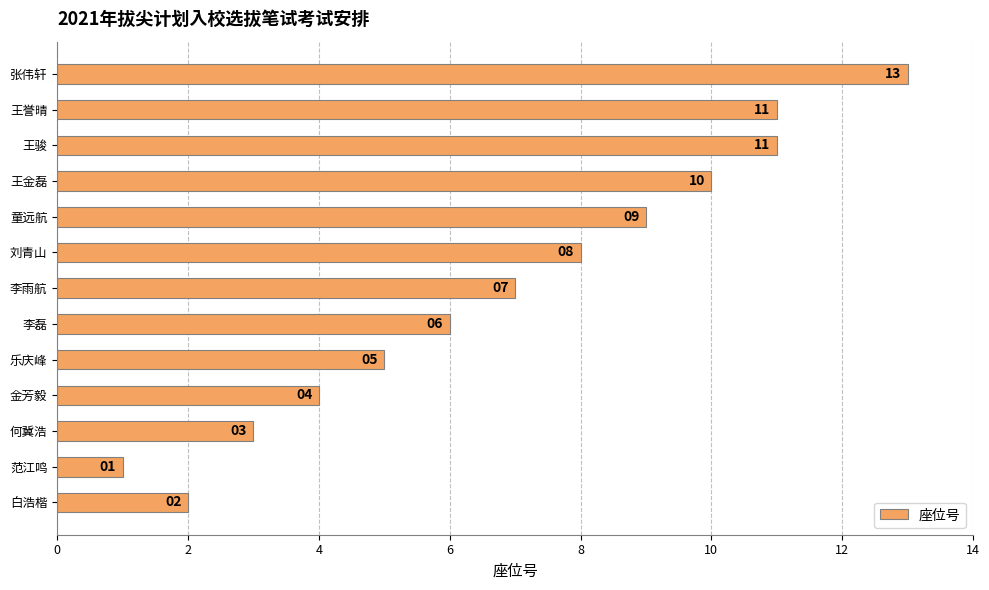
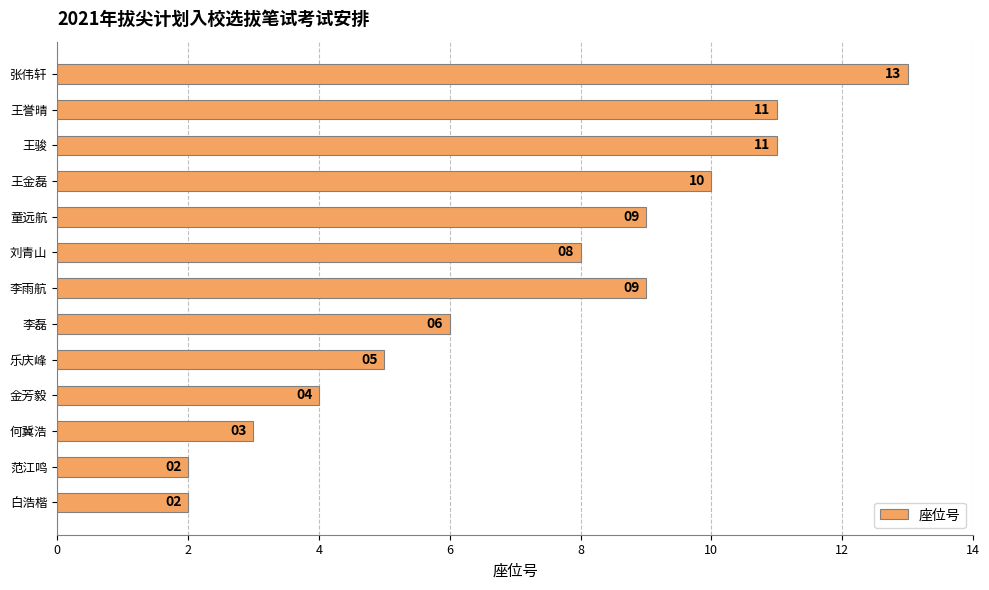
李雨航: 07 -> 09
范江鸣: 01 -> 02
